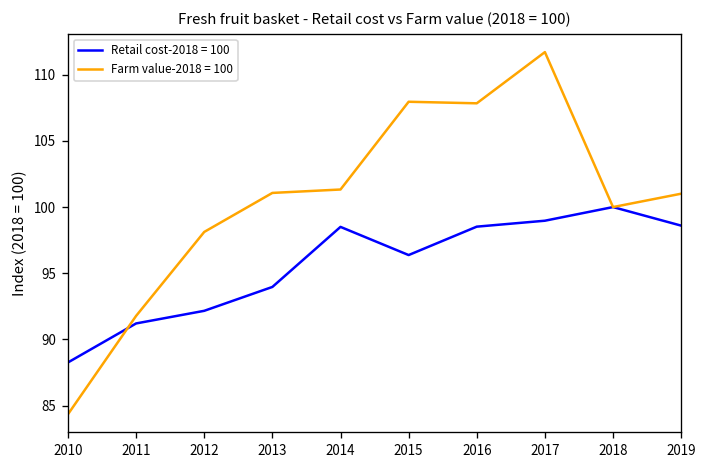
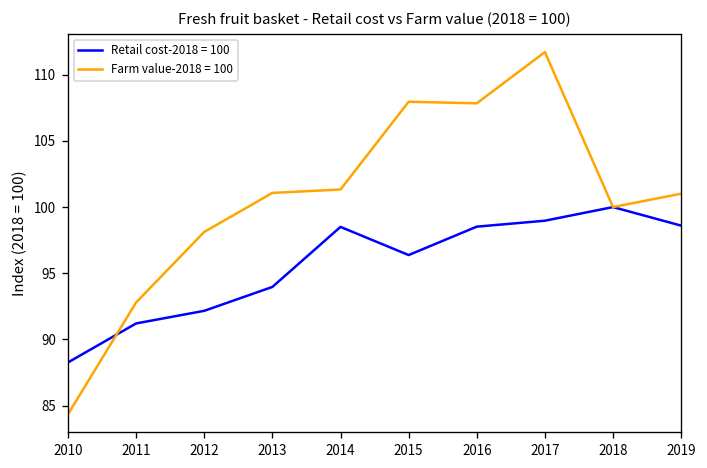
Farm value-2018 = 100, 2011: 91.8 -> 92.8
